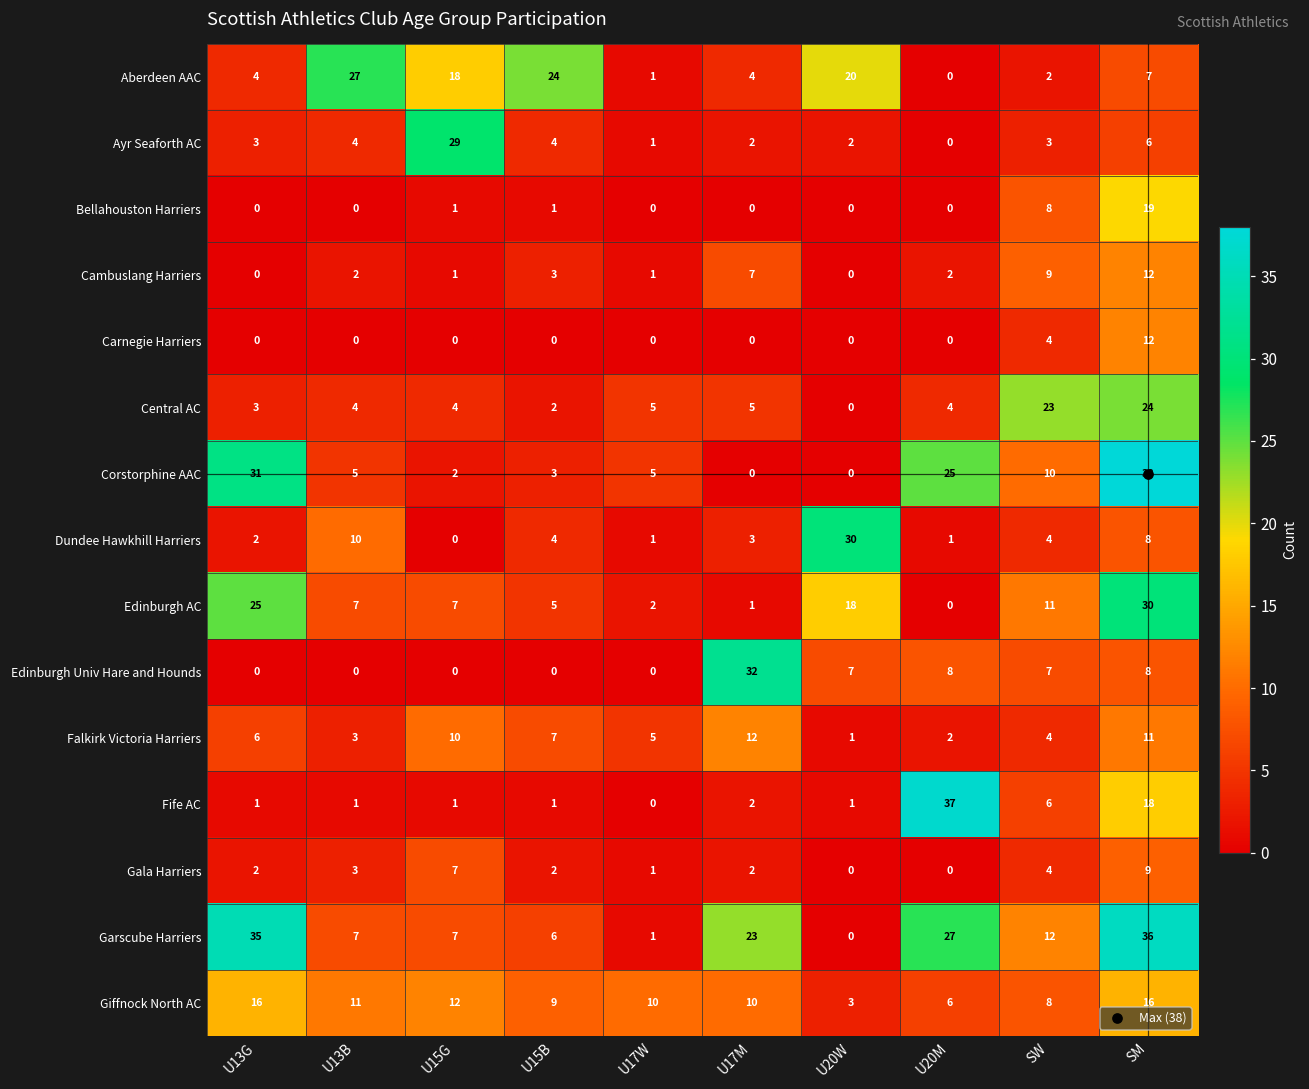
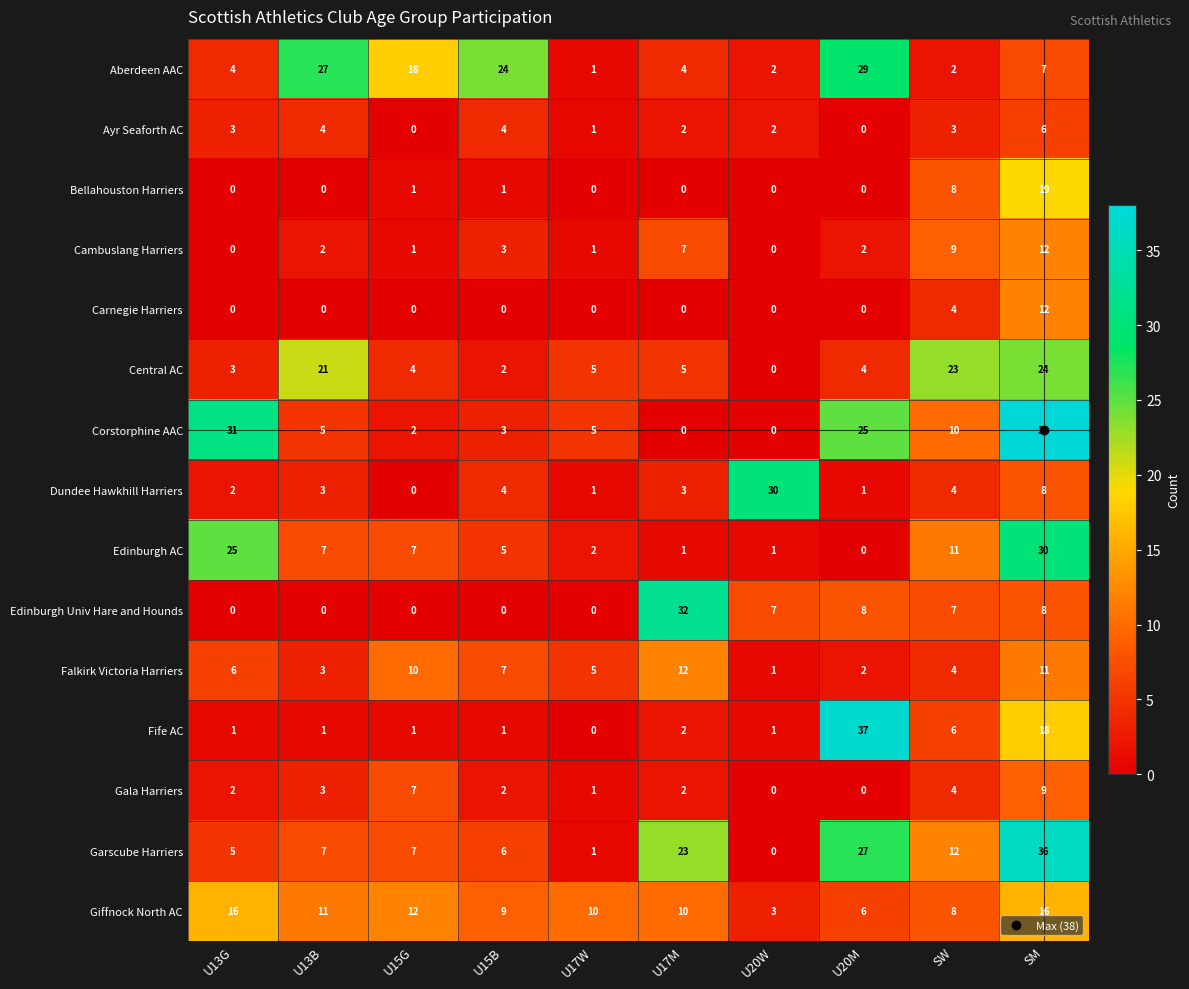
Aberdeen AAC, U20W: 20 -> 2
Aberdeen AAC, U20M: 0 -> 29
Ayr Seaforth AC, U15G: 29 -> 0
Central AC, U13B: 4 -> 21
Dundee Hawkhill Harriers, U13B: 10 -> 3
Edinburgh AC, U20W: 18 -> 1
Garscube Harriers, U13G: 35 -> 5
